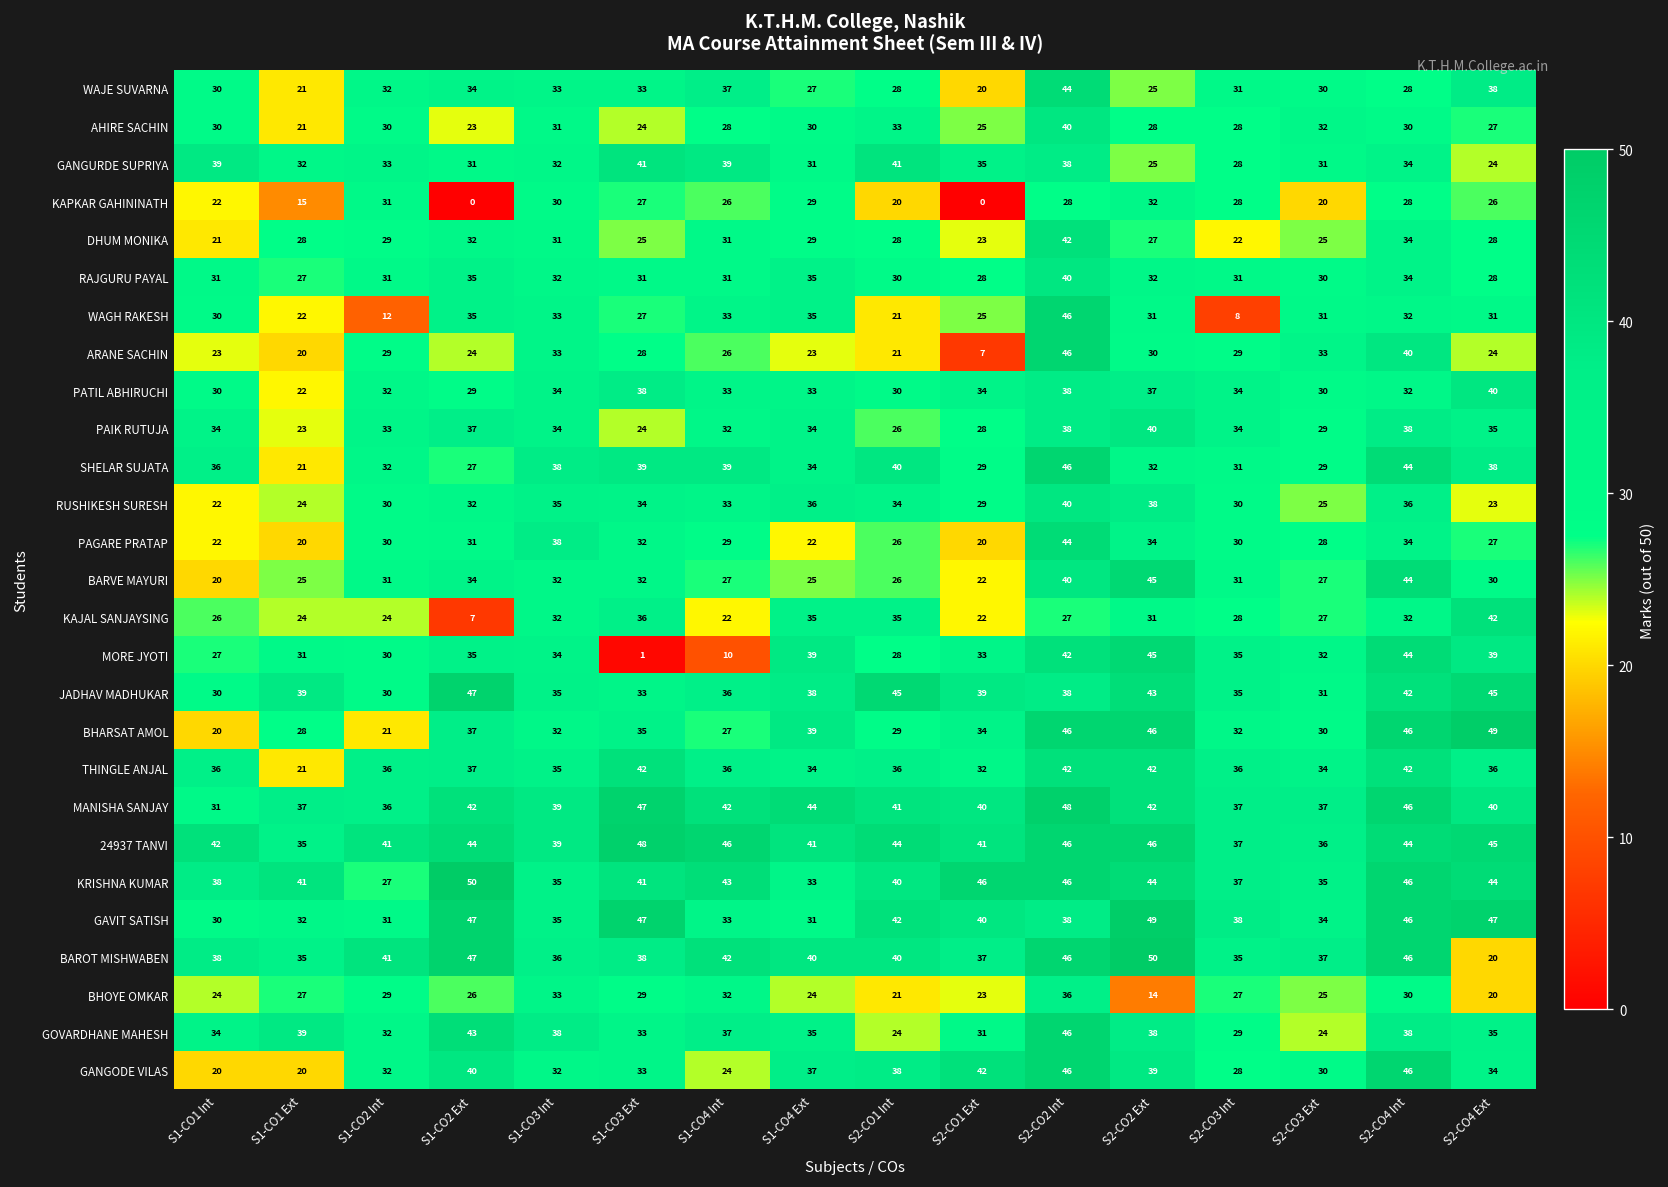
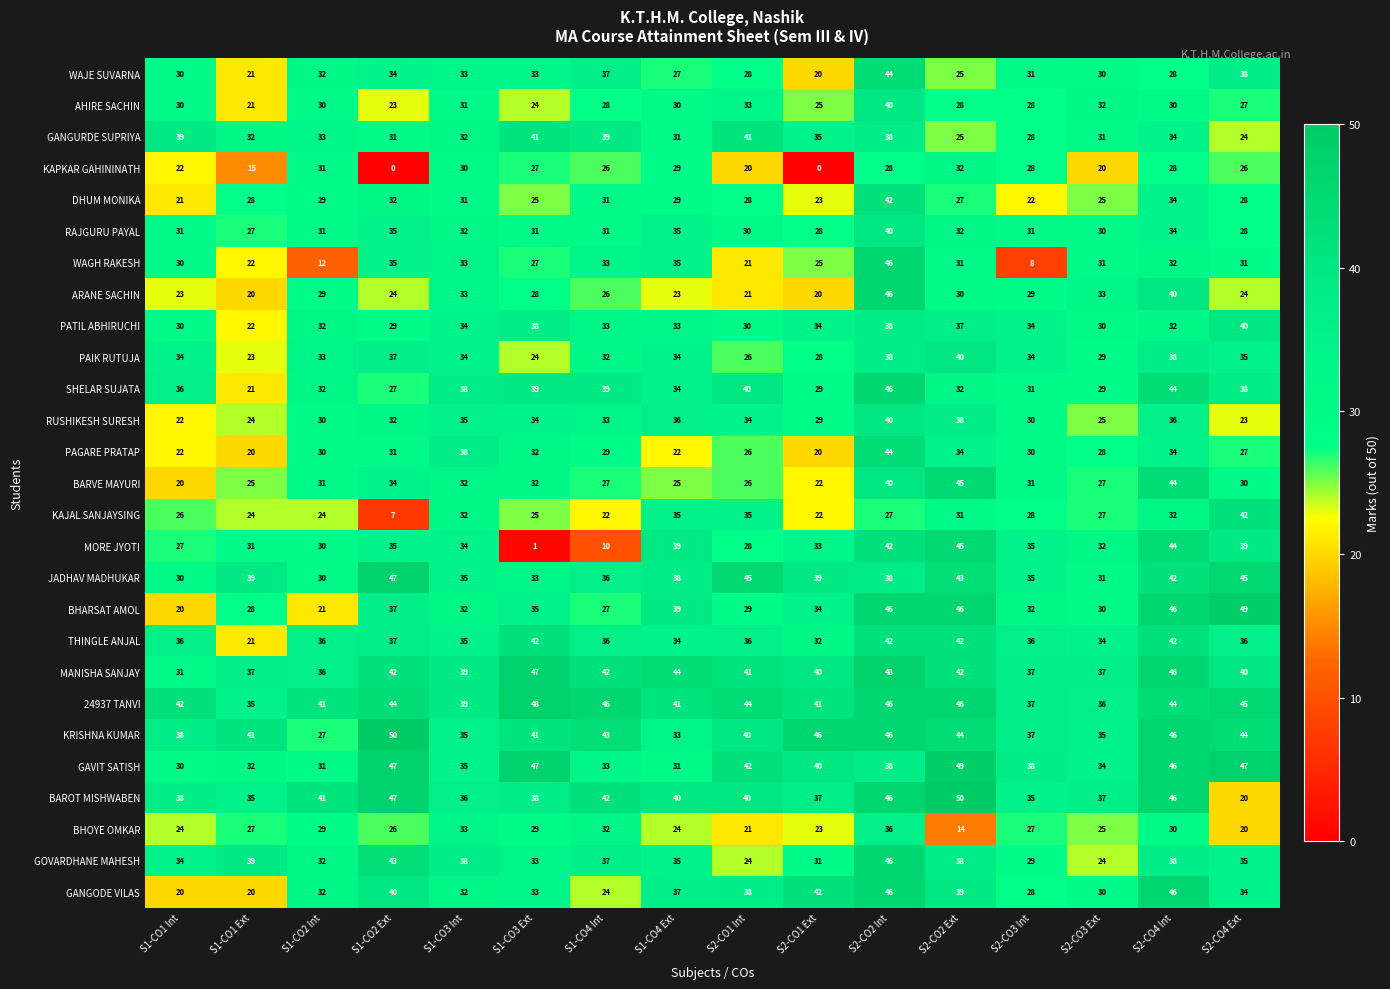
ARANE SACHIN, S2-CO1 Ext: 7 -> 20
KAJAL SANJAYSING, S1-CO3 Ext: 36 -> 25
